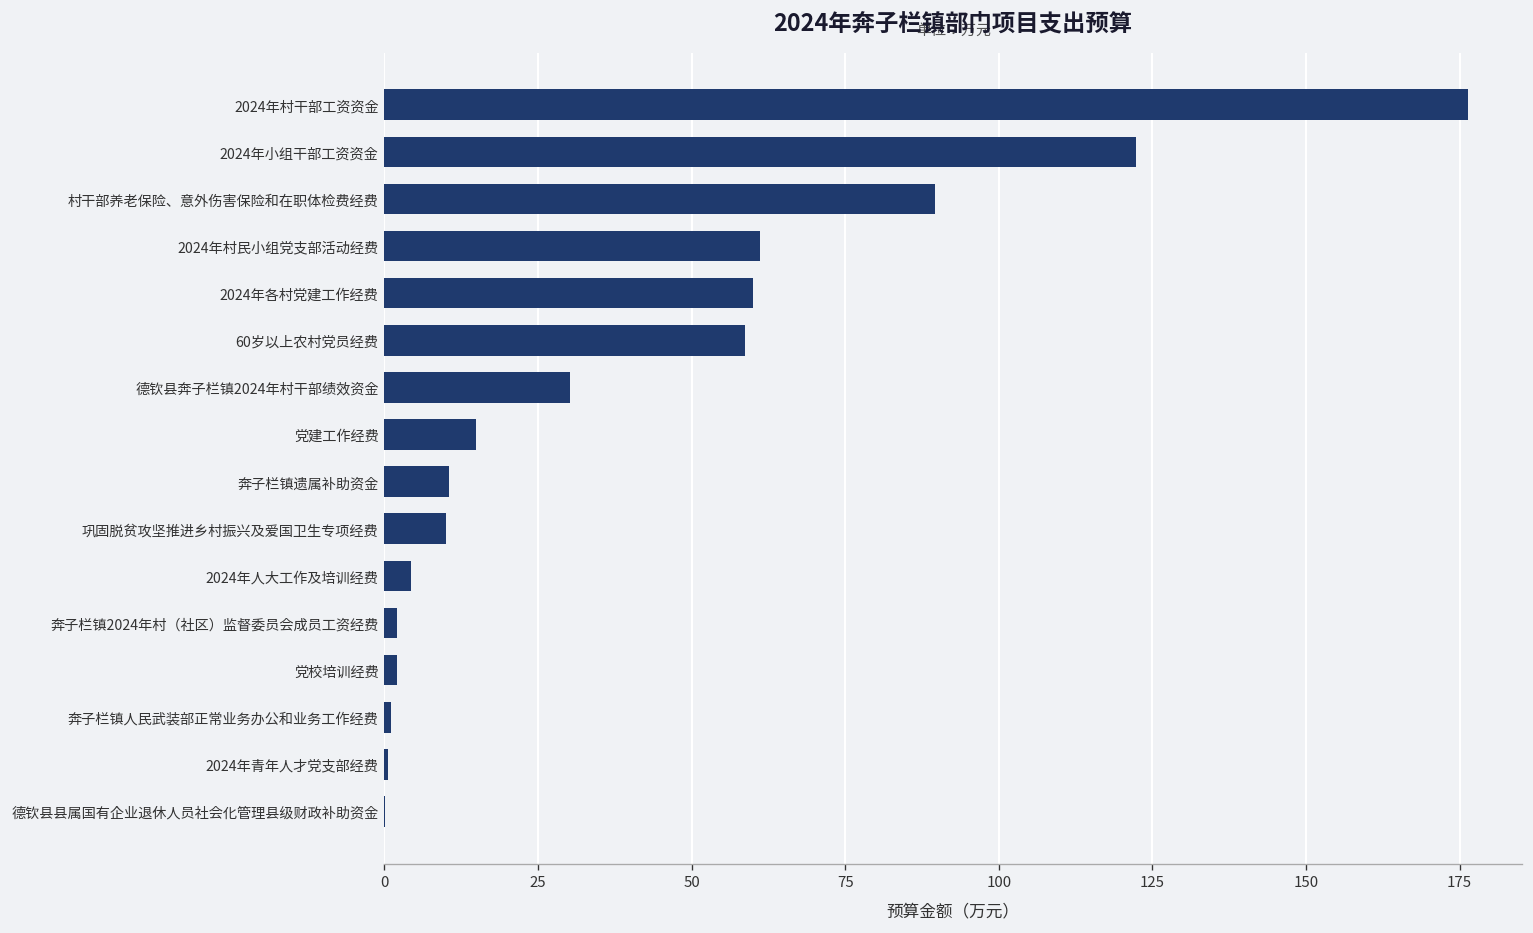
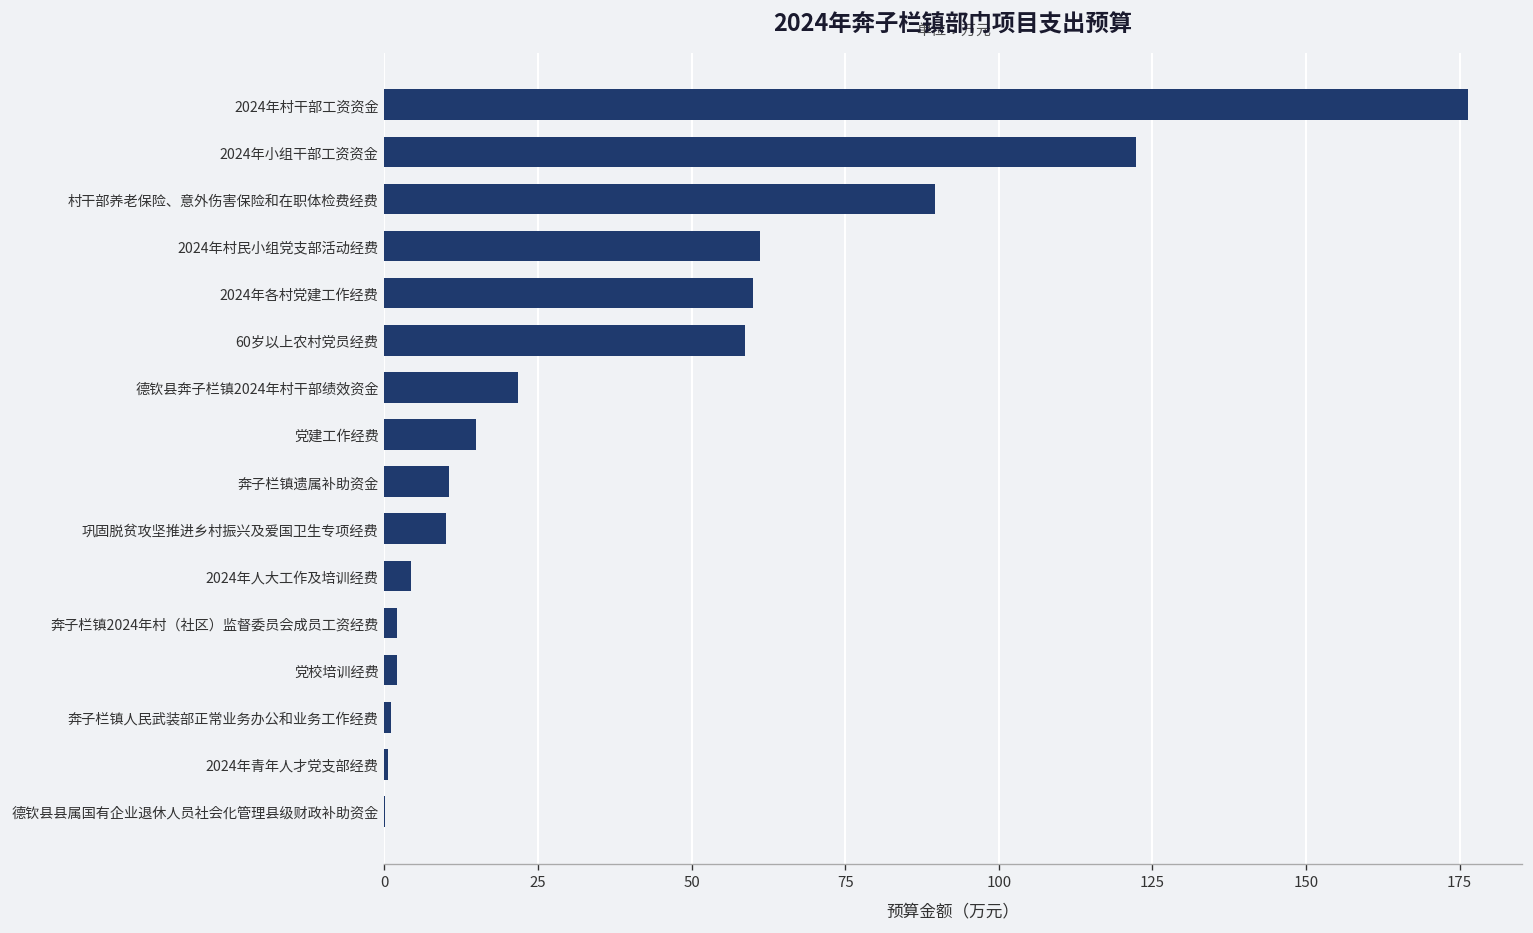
德钦县奔子栏镇2024年村干部绩效资金: 30 -> 22
